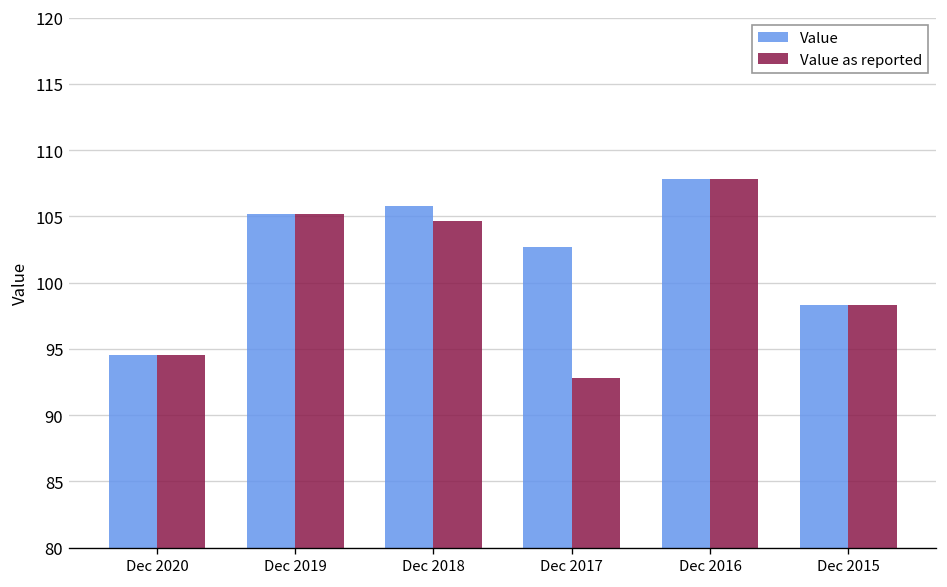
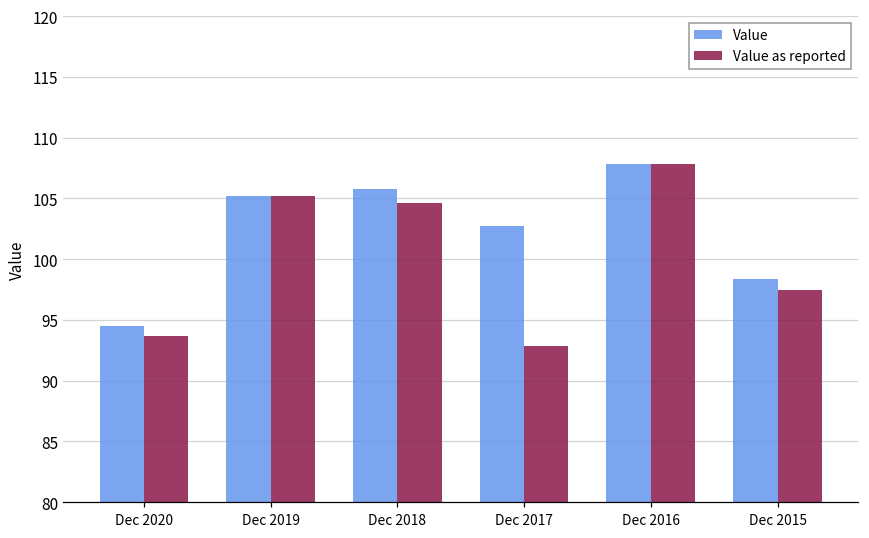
Value as reported, Dec 2020: 94.5 -> 93.6
Value as reported, Dec 2015: 98.4 -> 97.5
